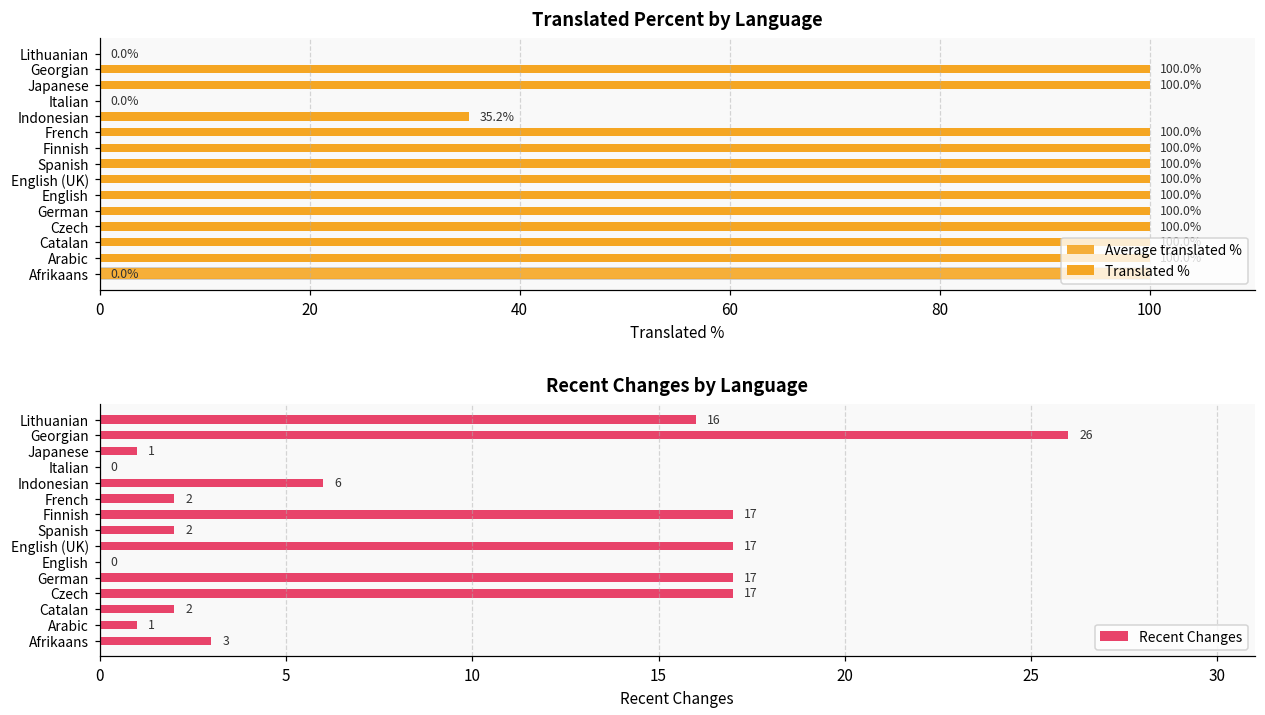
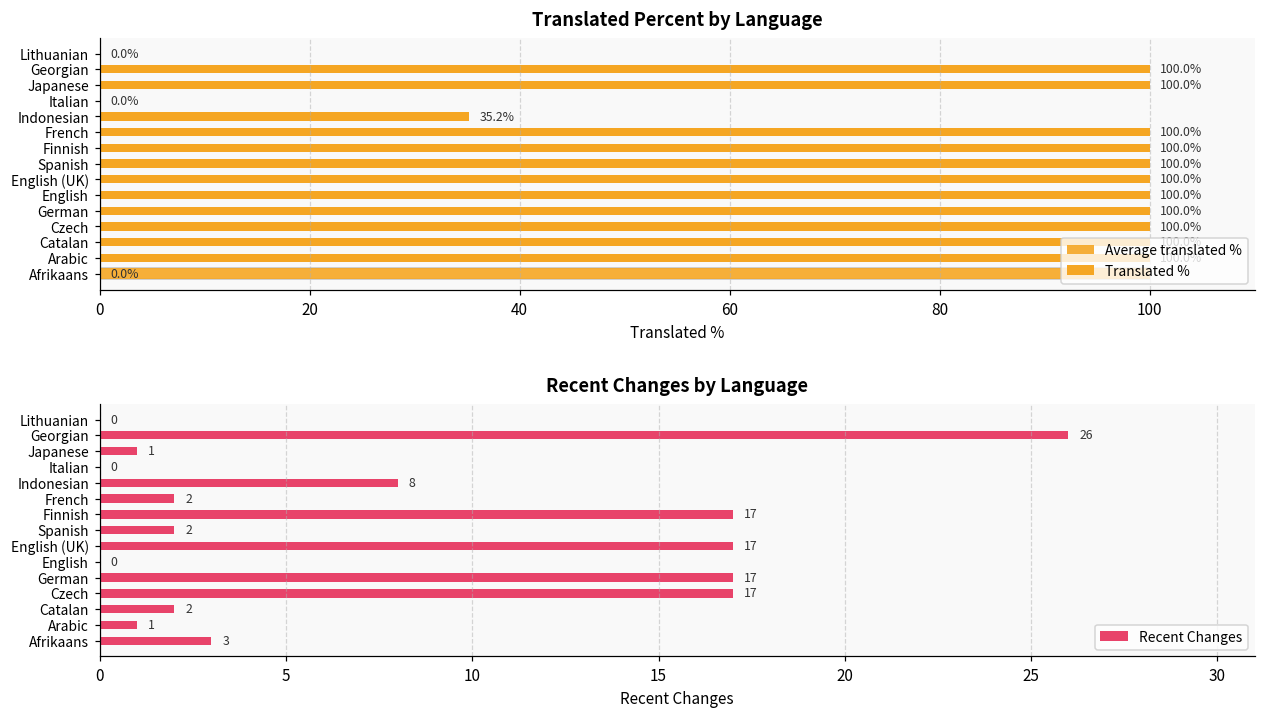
Recent Changes by Language, Lithuanian: 16 -> 0
Recent Changes by Language, Indonesian: 6 -> 8
